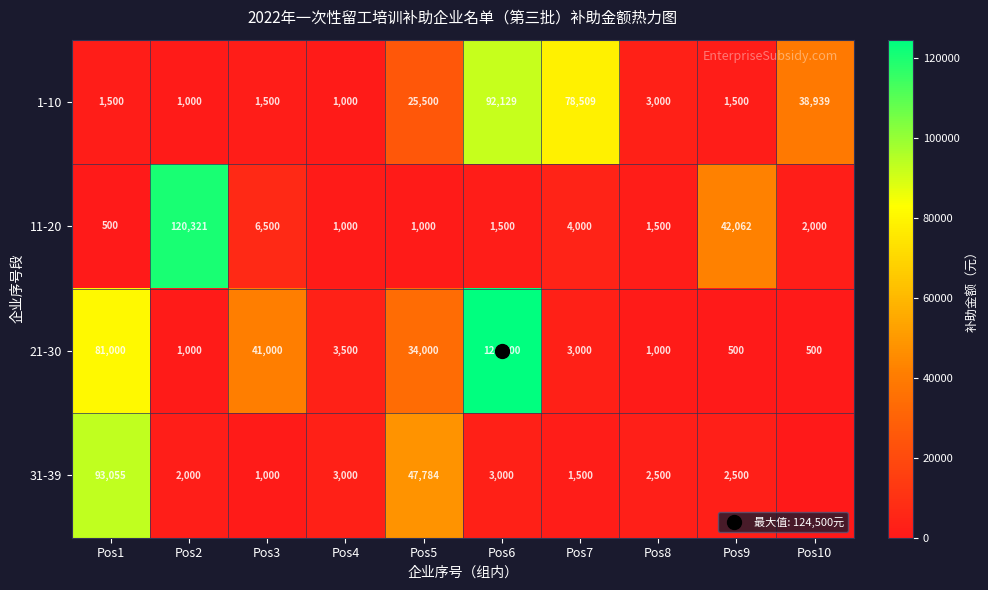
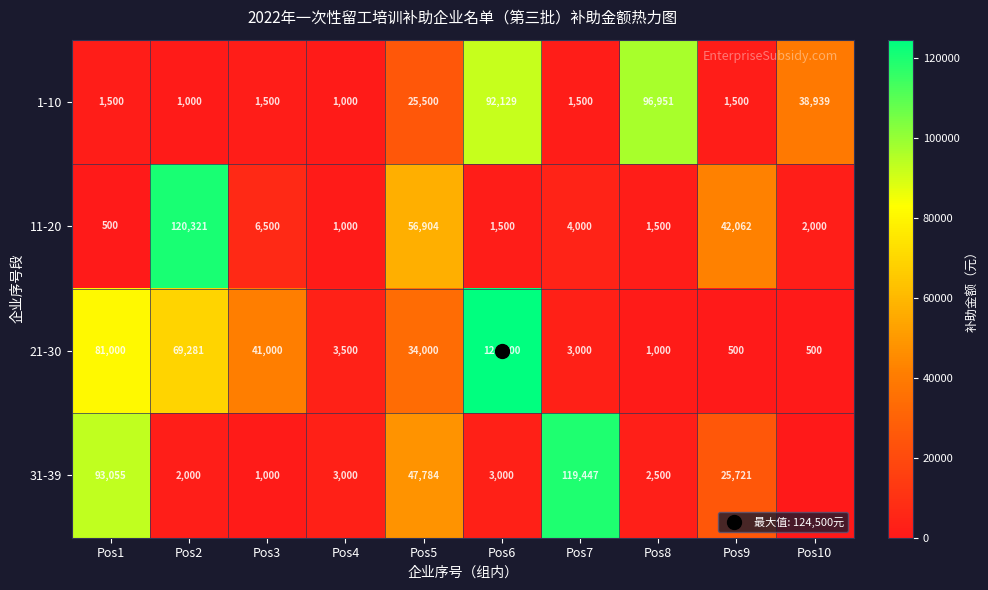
1-10, Pos7: 78,509 -> 1,500
1-10, Pos8: 3,000 -> 96,951
11-20, Pos5: 1,000 -> 56,904
21-30, Pos2: 1,000 -> 69,281
31-39, Pos7: 1,500 -> 119,447
31-39, Pos9: 2,500 -> 25,721
